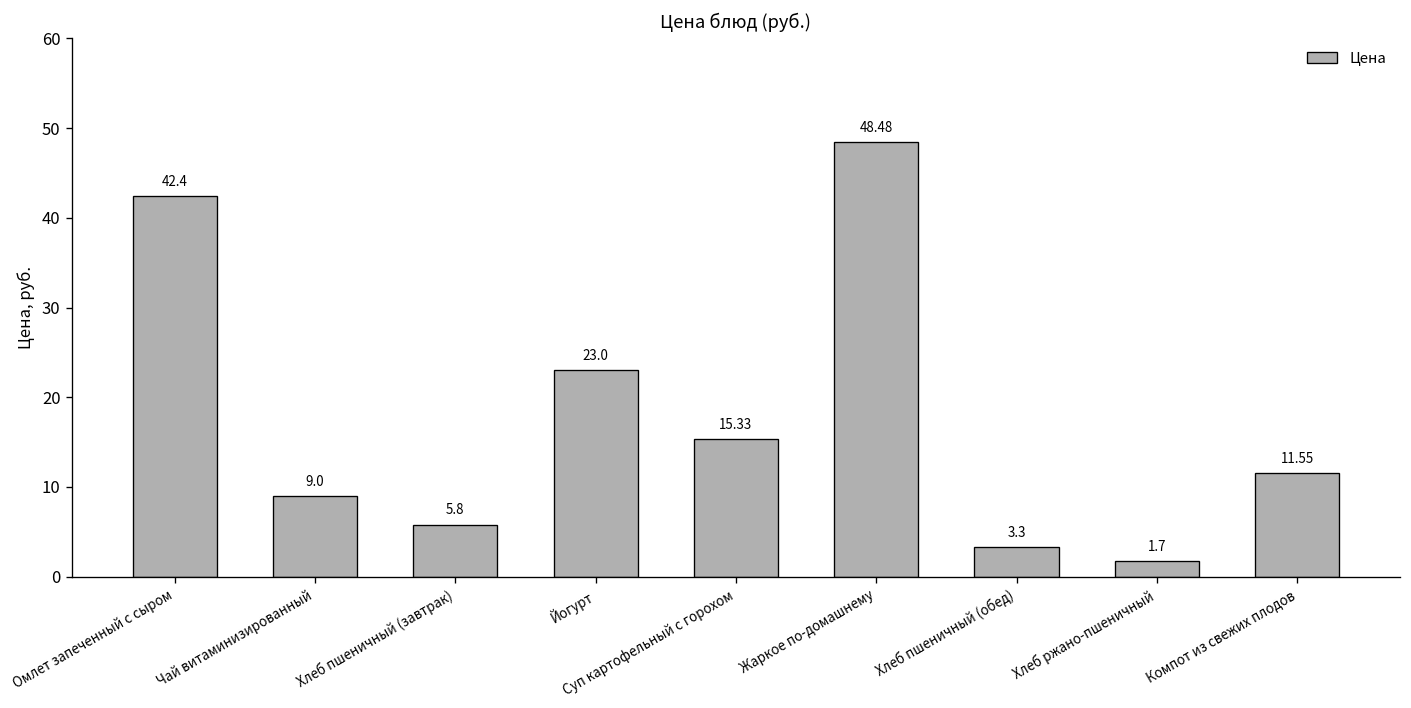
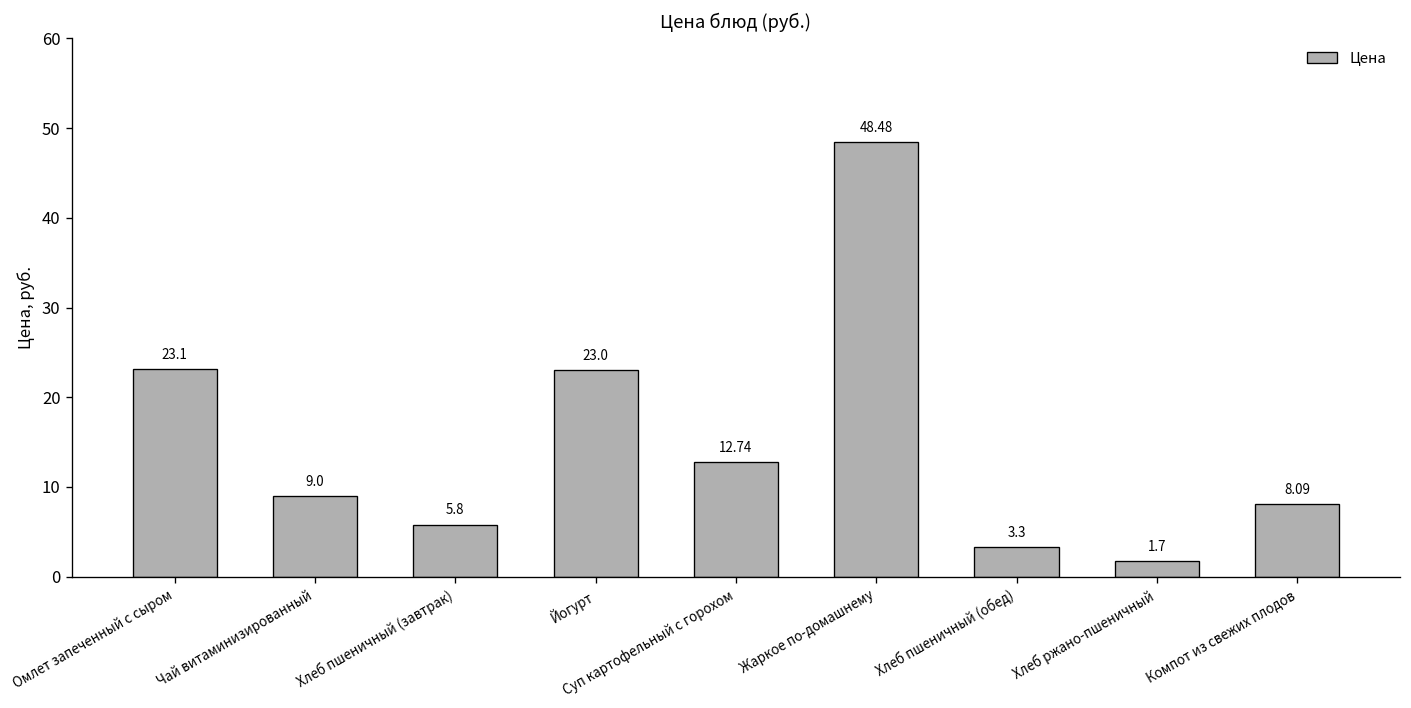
Омлет запеченный с сыром: 42.4 -> 23.1
Суп картофельный с горохом: 15.33 -> 12.74
Компот из свежих плодов: 11.55 -> 8.09
